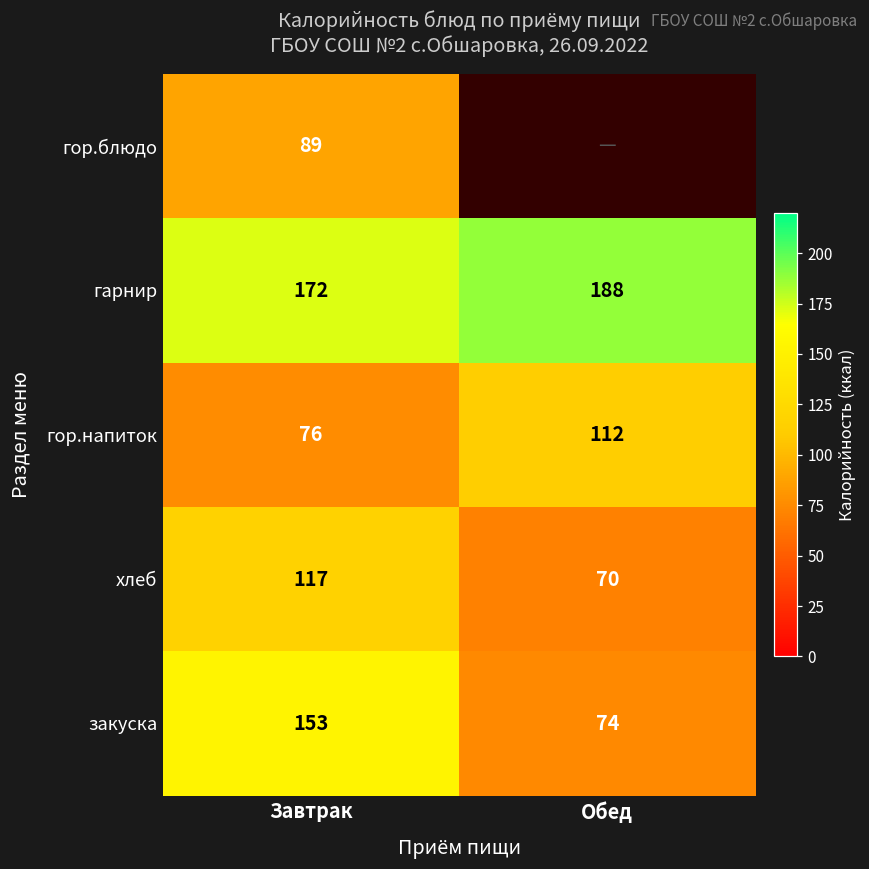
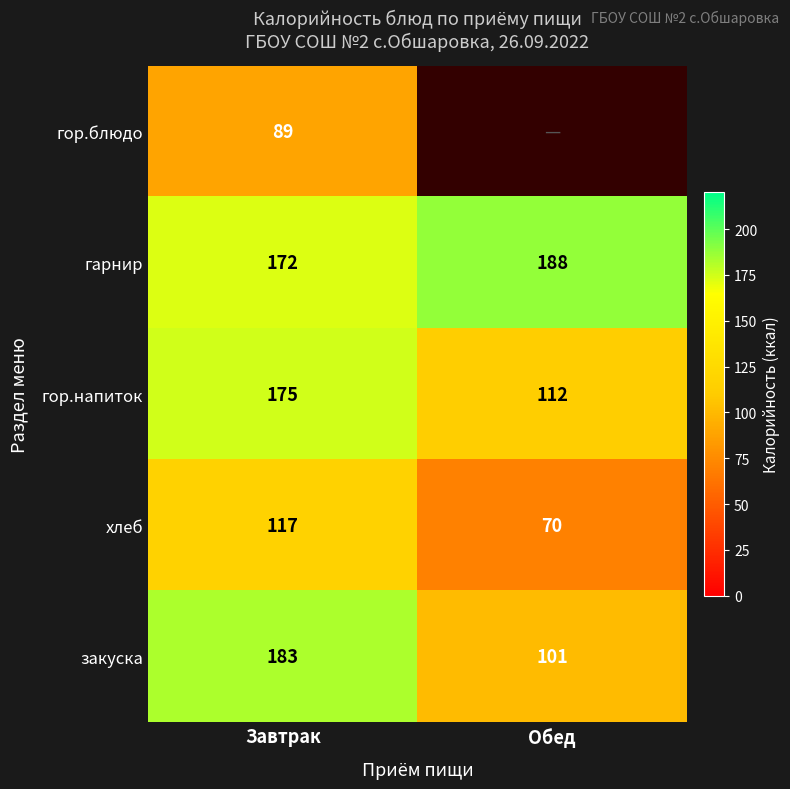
гор.напиток, Завтрак: 76 -> 175
закуска, Завтрак: 153 -> 183
закуска, Обед: 74 -> 101
